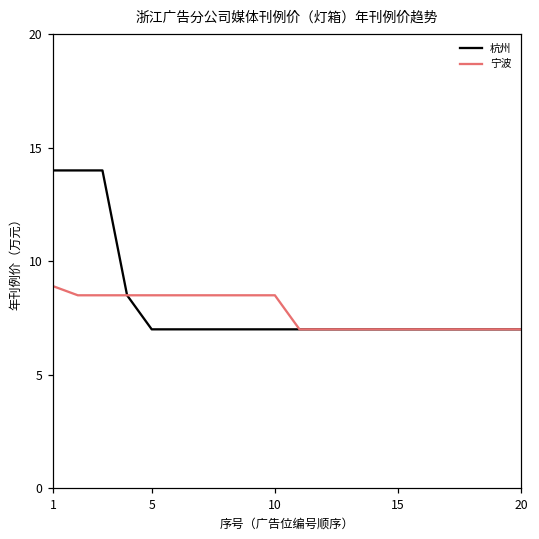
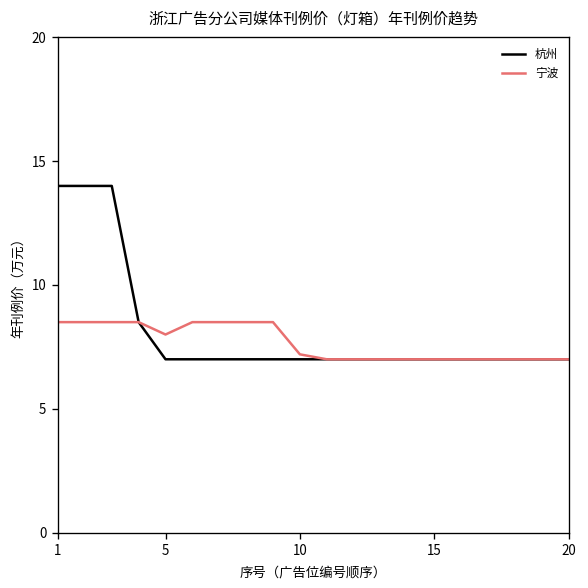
宁波, 1: 8.9 -> 8.5
宁波, 5: 8.5 -> 8.0
宁波, 10: 8.5 -> 7.2
